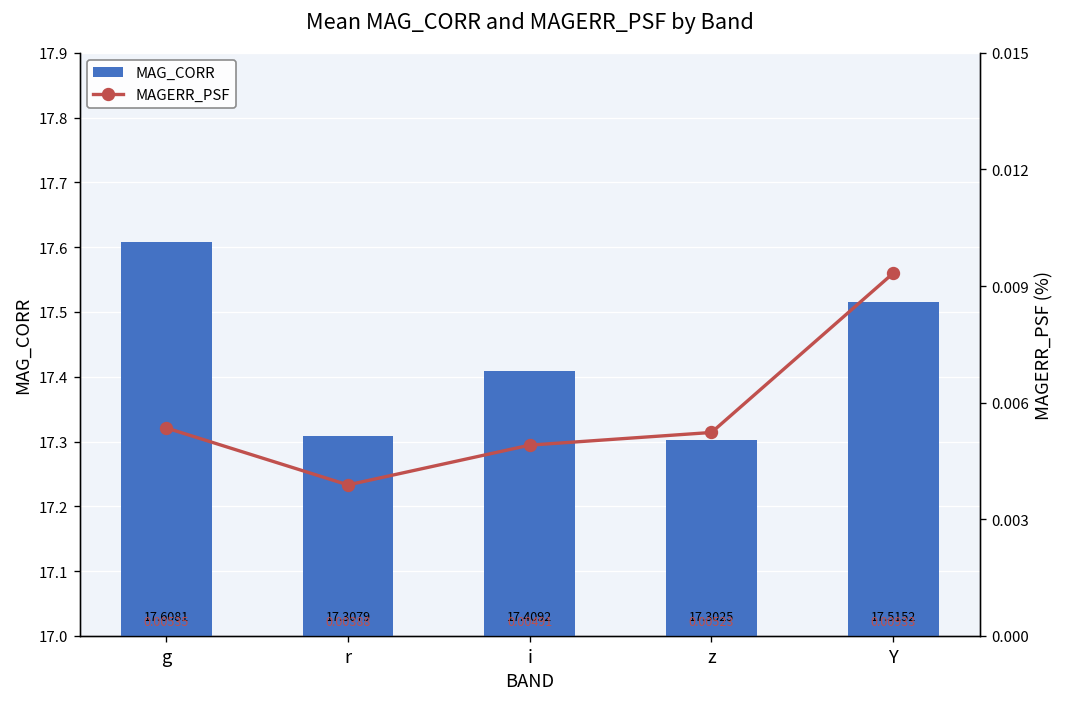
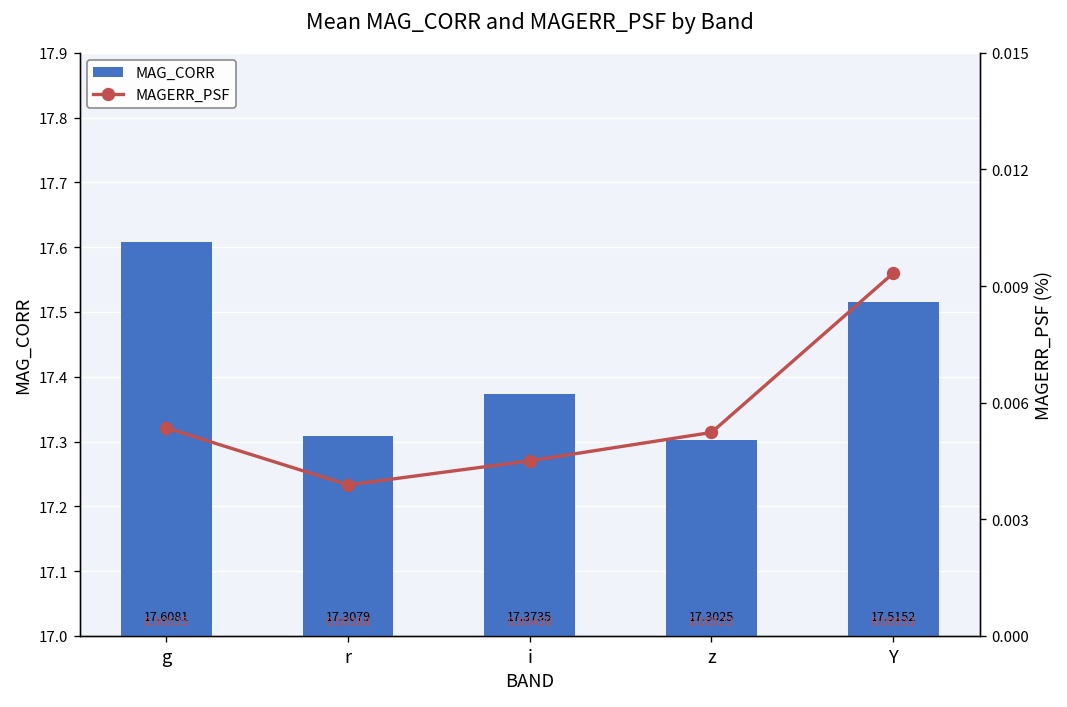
MAG_CORR, i: 17.4092 -> 17.3735
MAGERR_PSF, i: 0.00491 -> 0.00450
